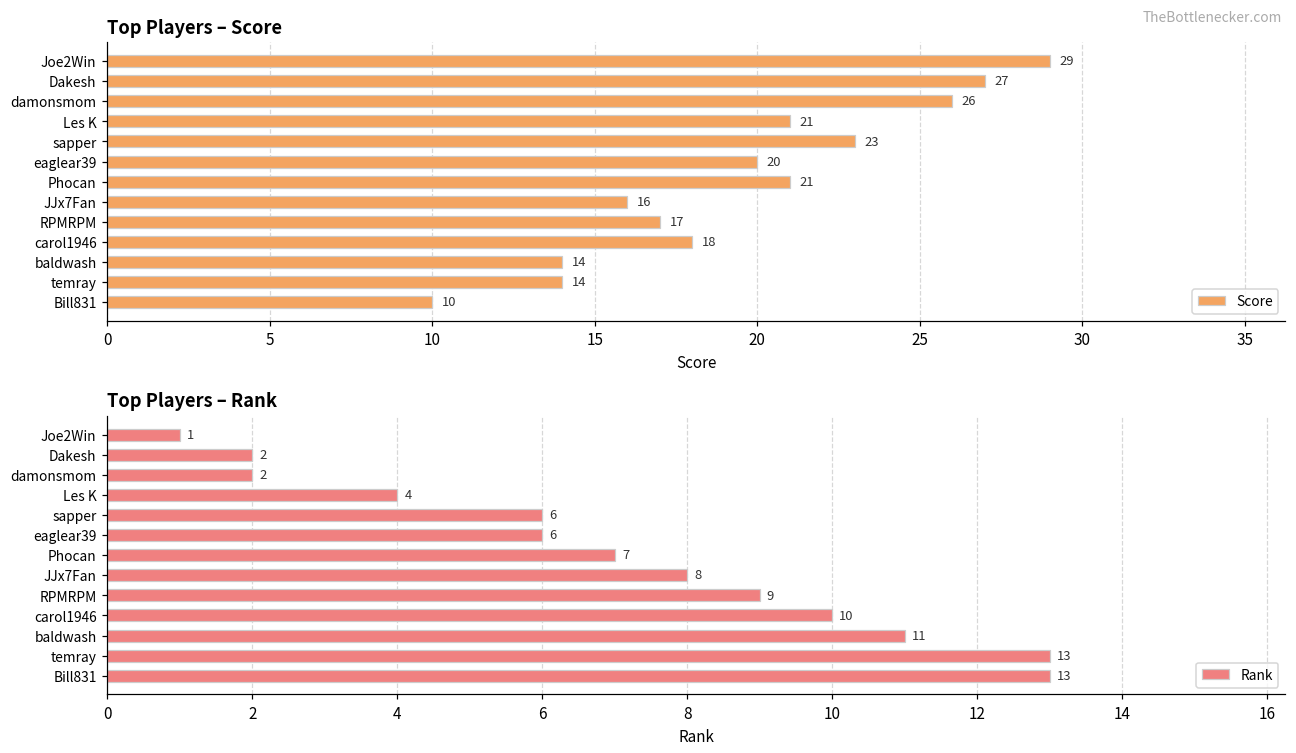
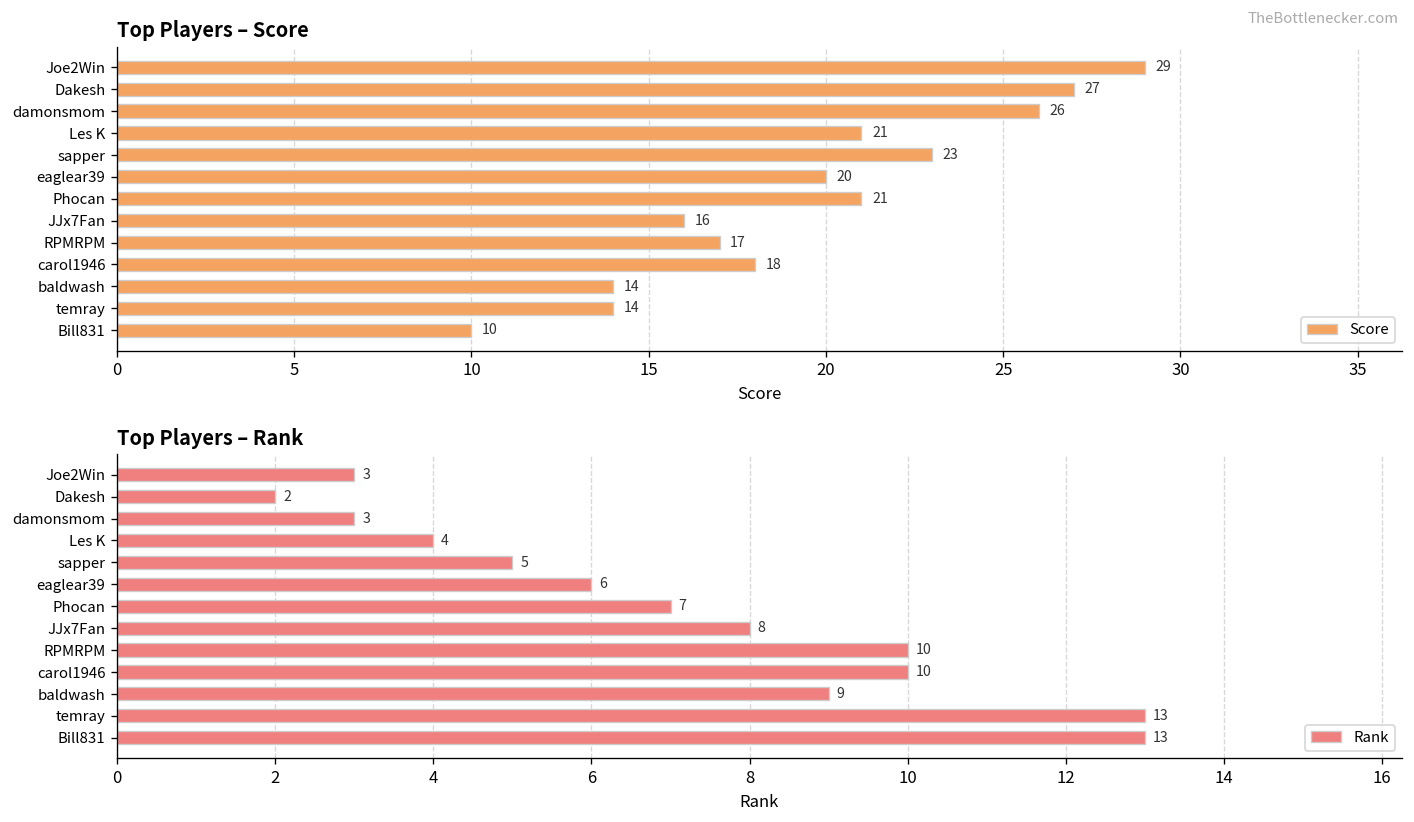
Top Players – Rank, Joe2Win: 1 -> 3
Top Players – Rank, damonsmom: 2 -> 3
Top Players – Rank, sapper: 6 -> 5
Top Players – Rank, RPMRPM: 9 -> 10
Top Players – Rank, baldwash: 11 -> 9
